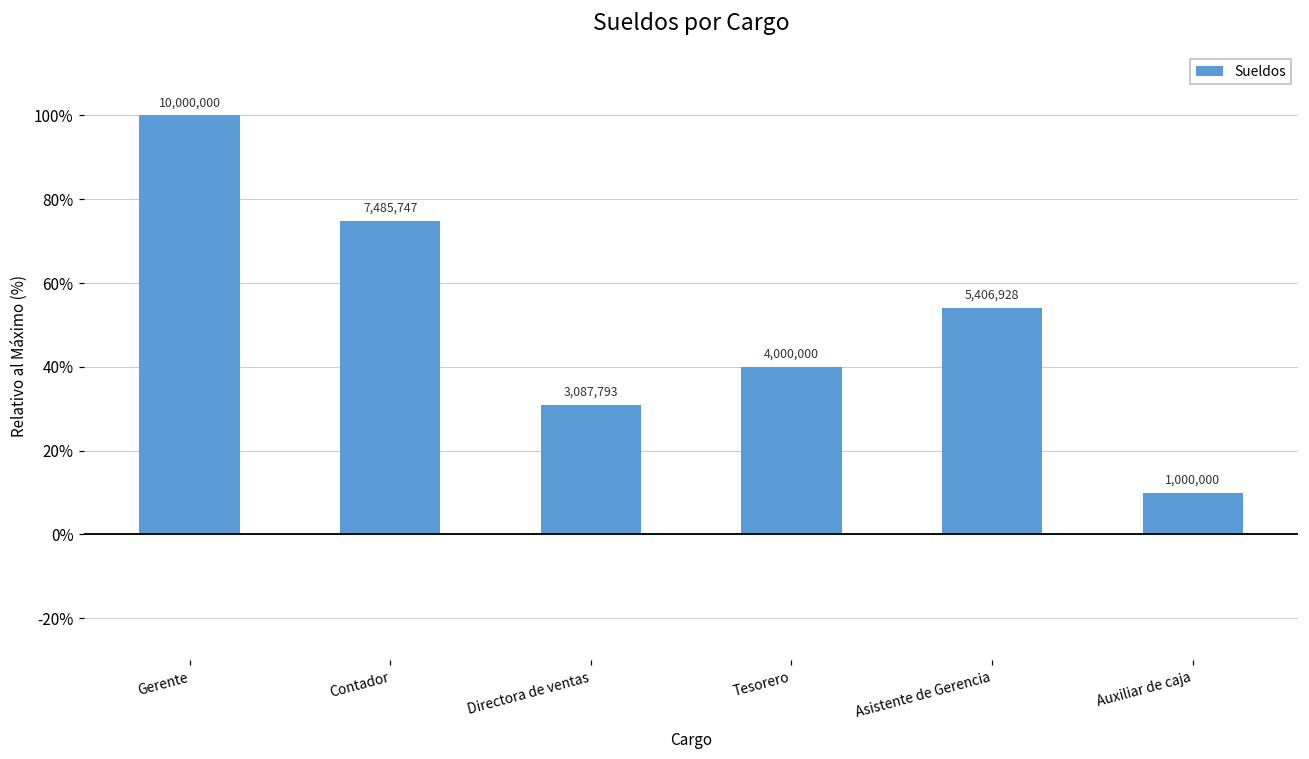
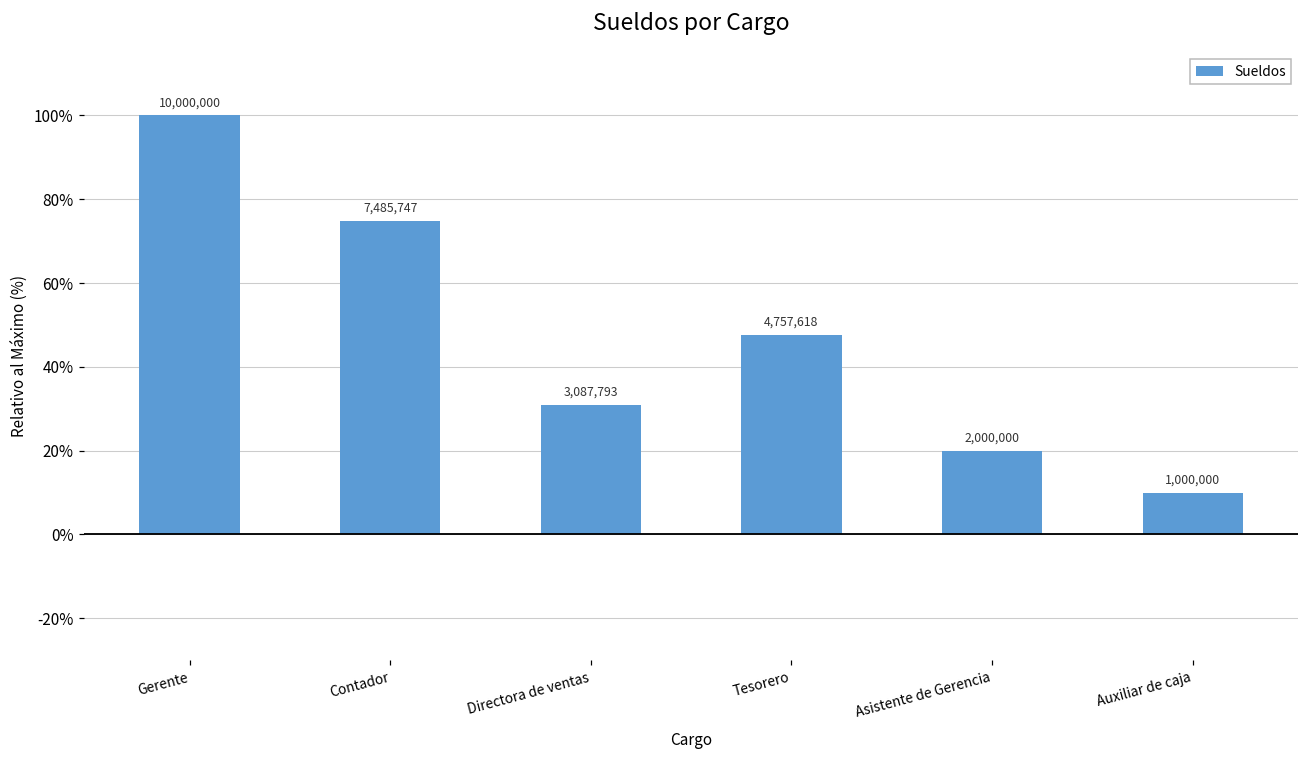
Tesorero: 4,000,000 -> 4,757,618
Asistente de Gerencia: 5,406,928 -> 2,000,000
